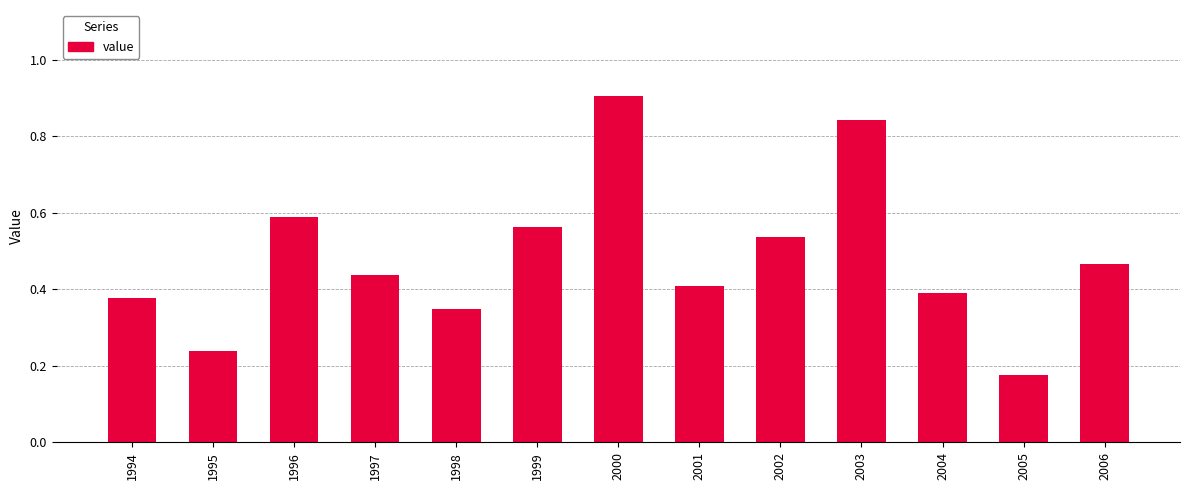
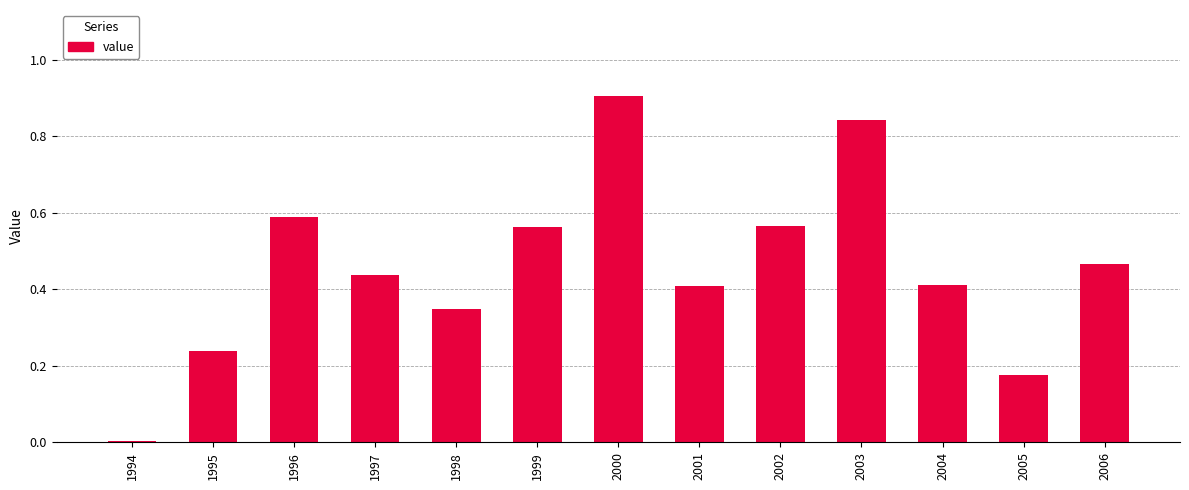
1994: 0.38 -> 0.00
2002: 0.54 -> 0.57
2004: 0.39 -> 0.41
